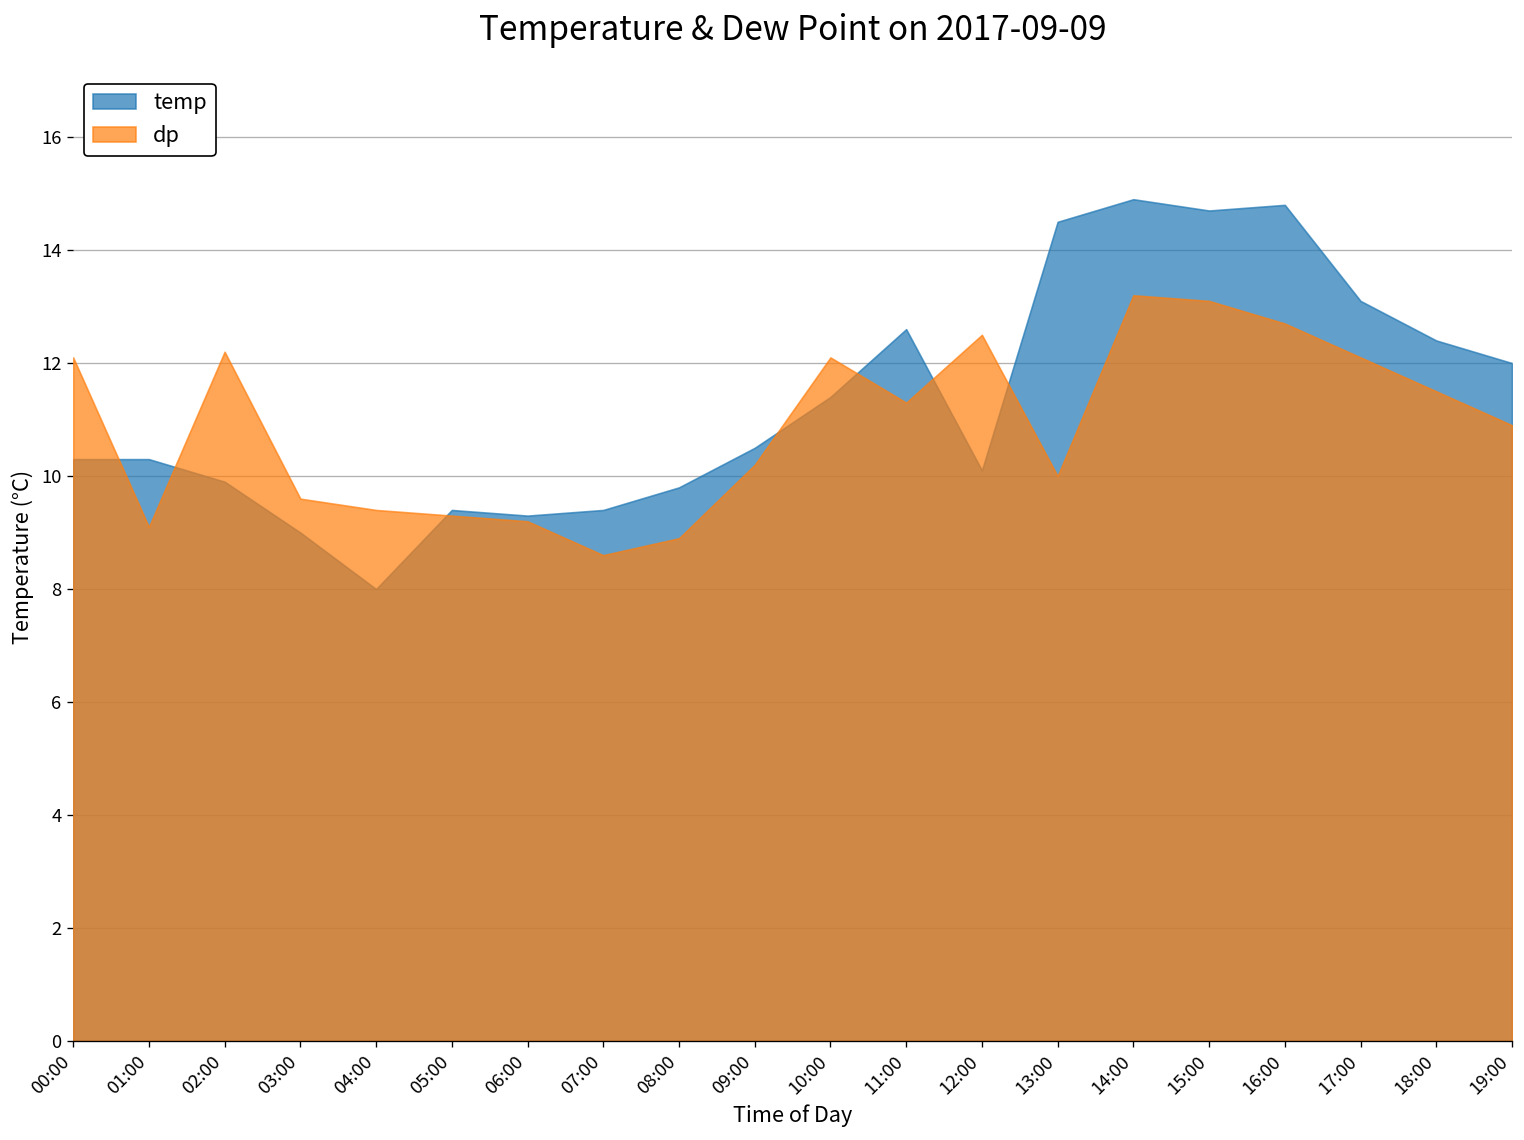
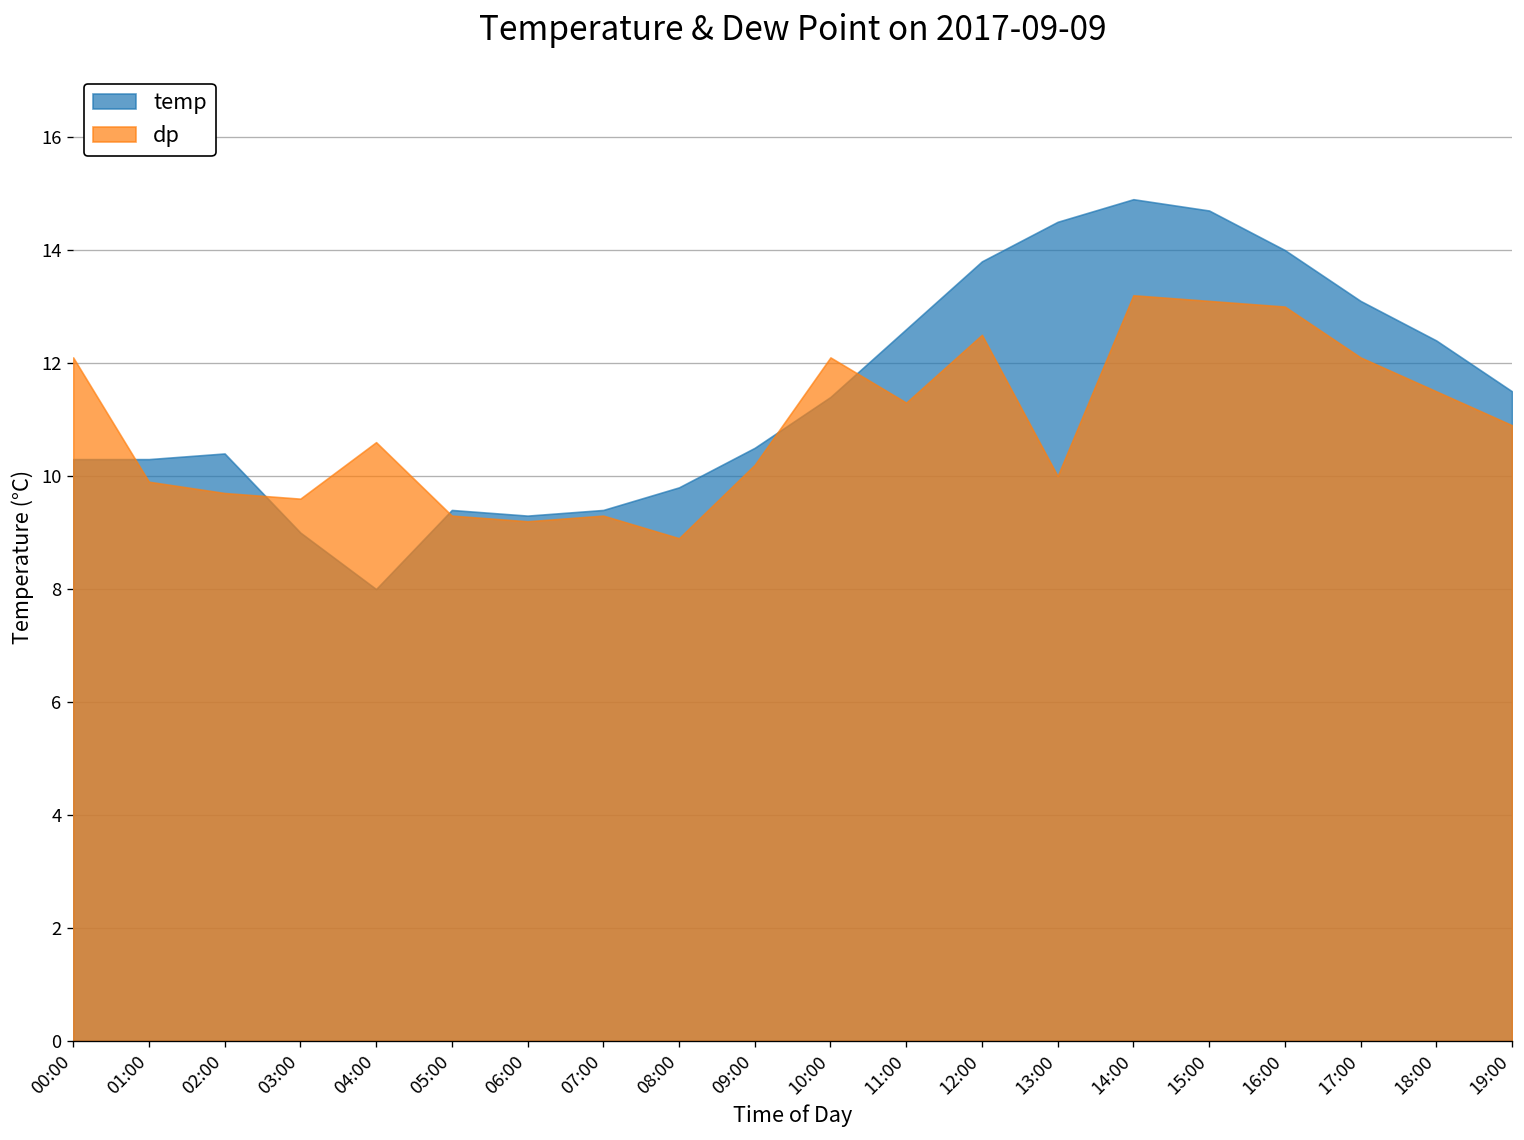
dp, 01:00: 9.1 -> 9.9
temp, 02:00: 9.9 -> 10.4
dp, 02:00: 12.2 -> 9.7
dp, 04:00: 9.4 -> 10.6
dp, 07:00: 8.6 -> 9.3
temp, 12:00: 10.1 -> 13.8
temp, 16:00: 14.8 -> 14.0
dp, 16:00: 12.7 -> 13.0
temp, 19:00: 12.0 -> 11.5
